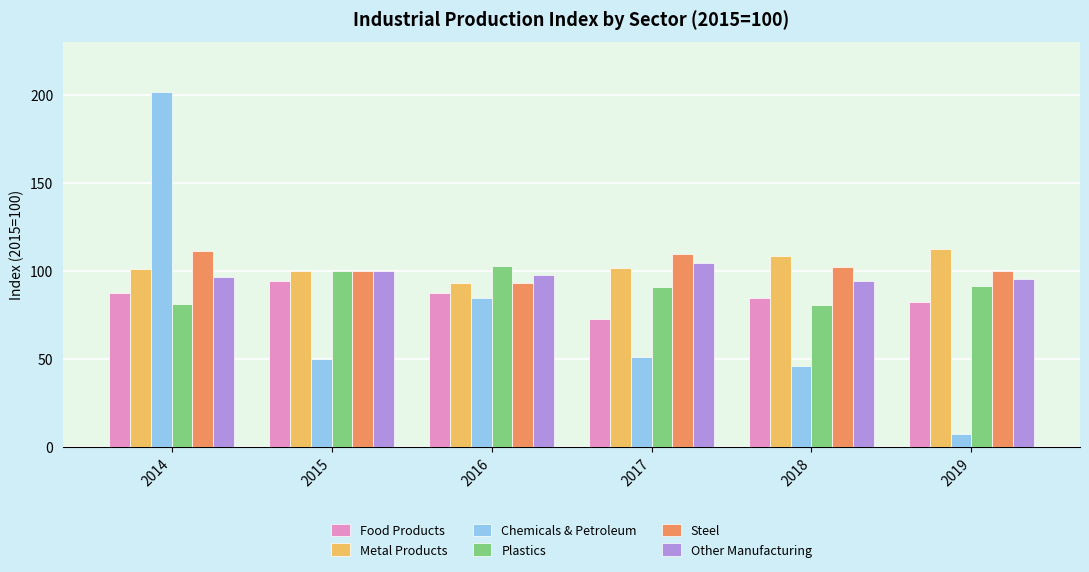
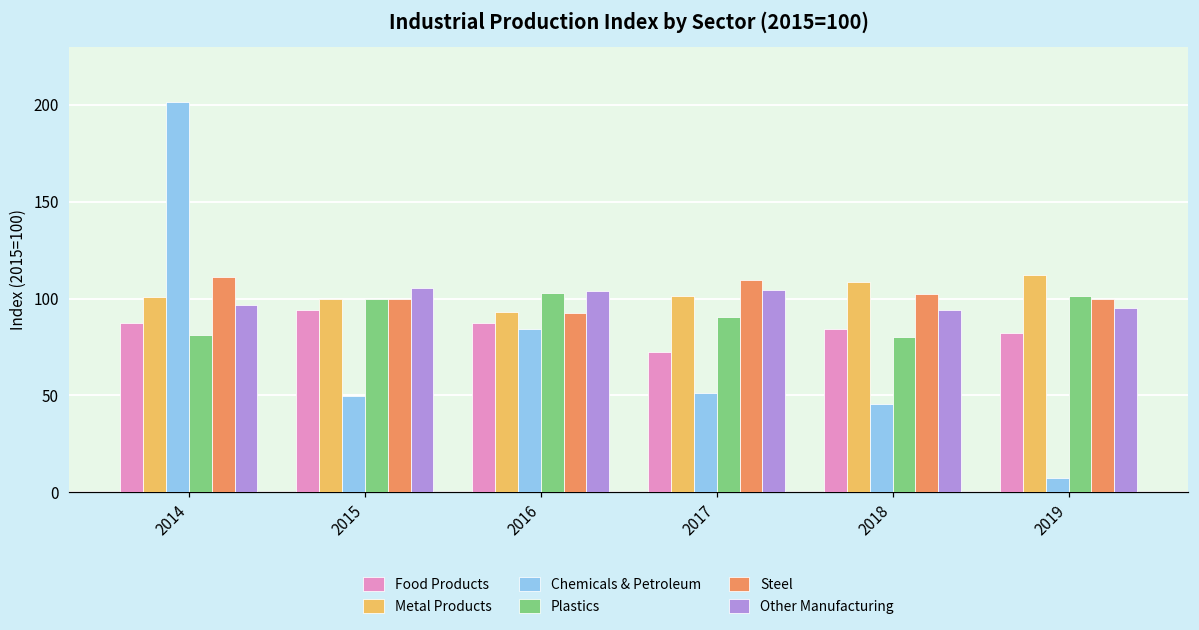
Other Manufacturing, 2015: 100 -> 105
Other Manufacturing, 2016: 97 -> 104
Plastics, 2019: 91 -> 101
